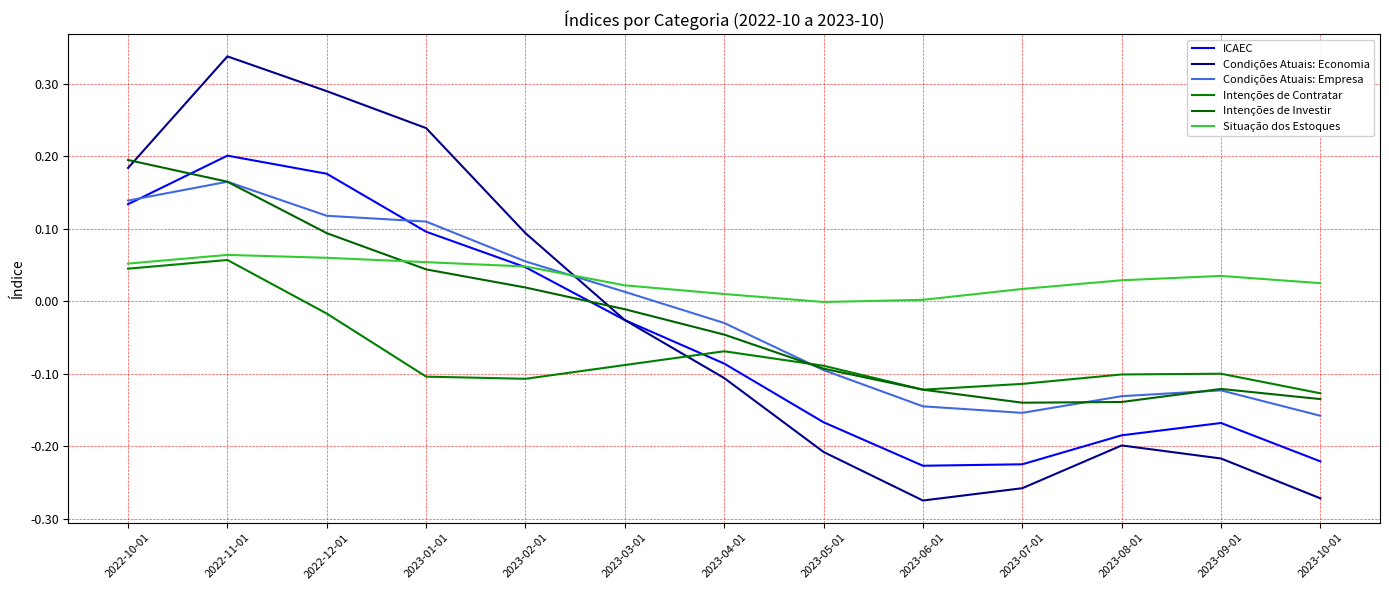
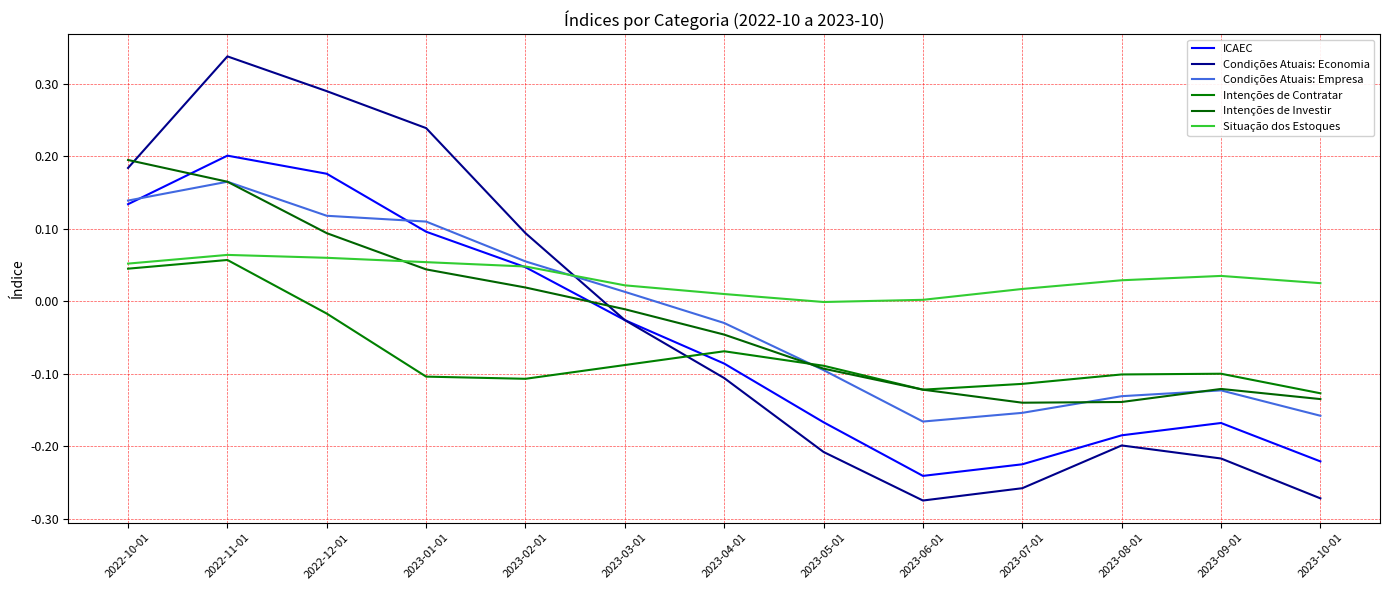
ICAEC, 2023-06-01: -0.23 -> -0.24
Condições Atuais: Empresa, 2023-06-01: -0.15 -> -0.17
